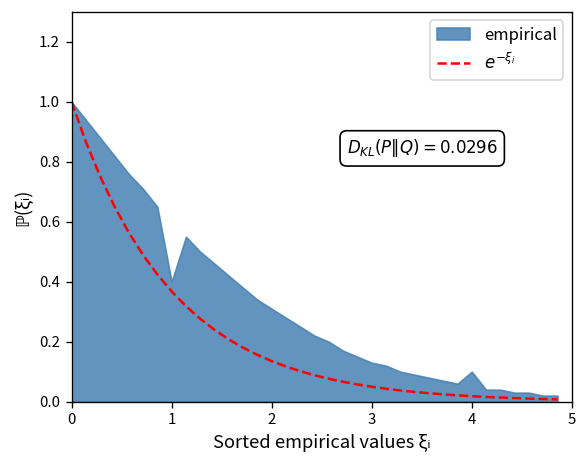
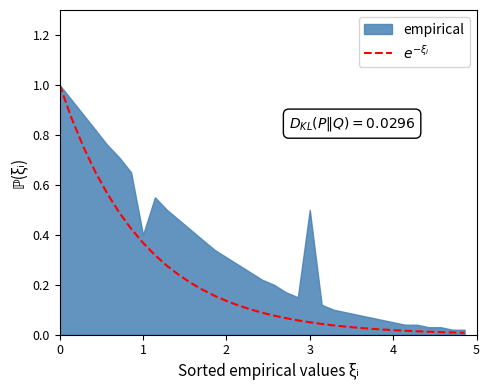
empirical, 3: 0.13 -> 0.50
empirical, 4: 0.10 -> 0.05
